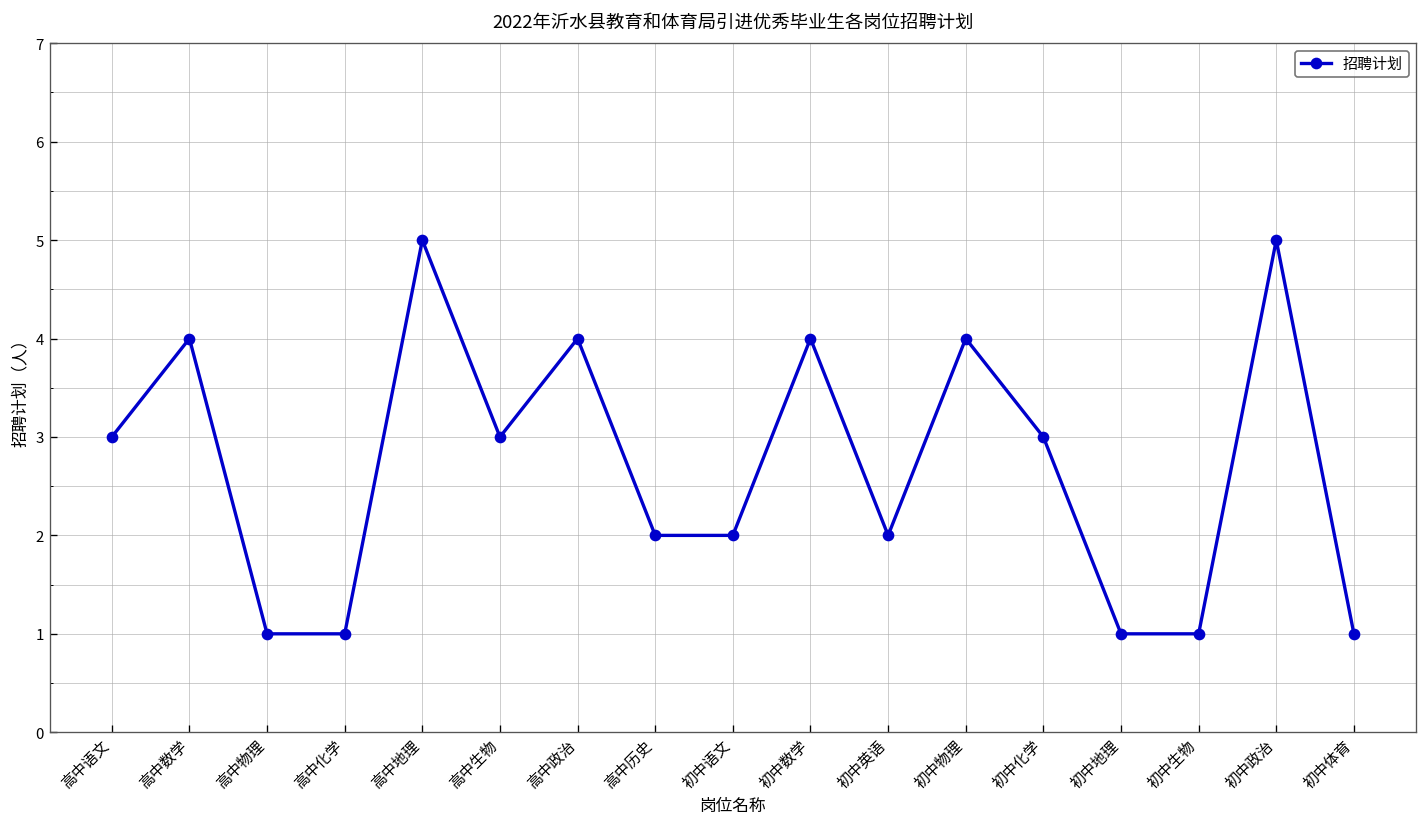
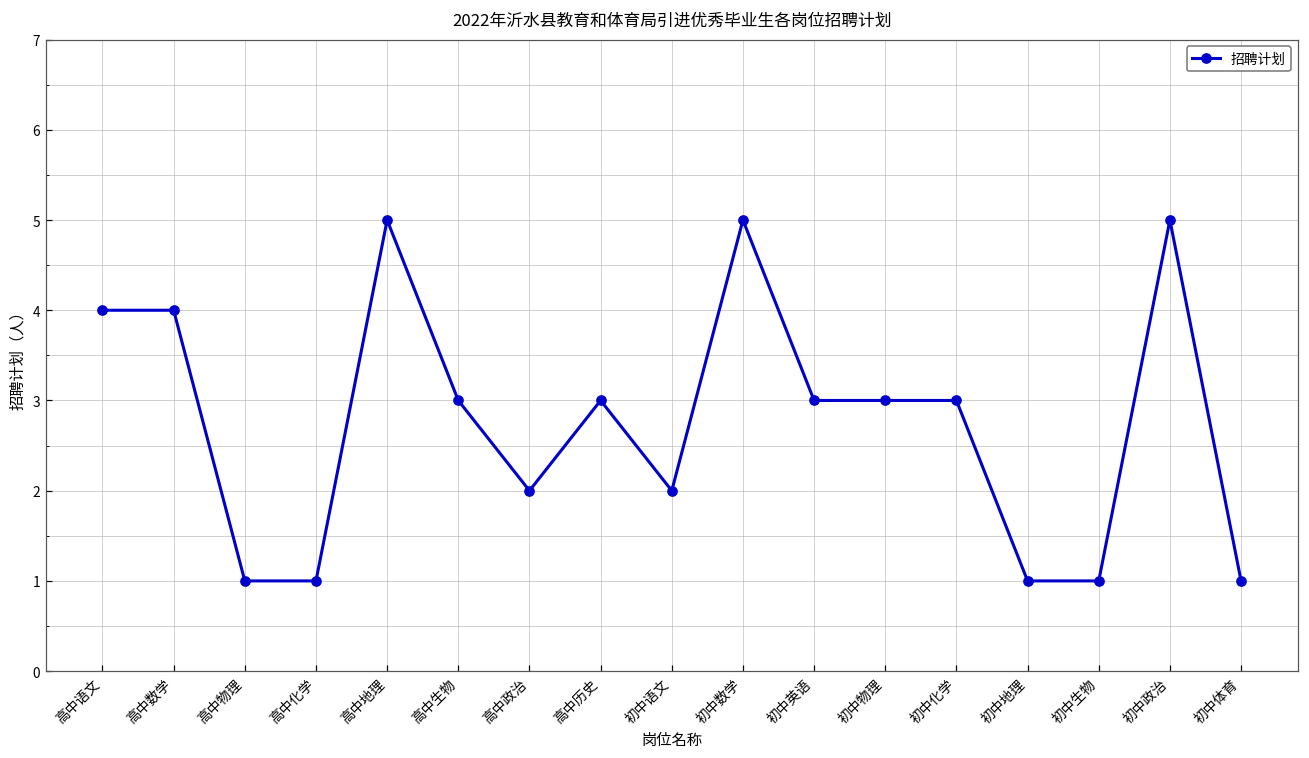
高中语文: 3 -> 4
高中政治: 4 -> 2
高中历史: 2 -> 3
初中数学: 4 -> 5
初中英语: 2 -> 3
初中物理: 4 -> 3
